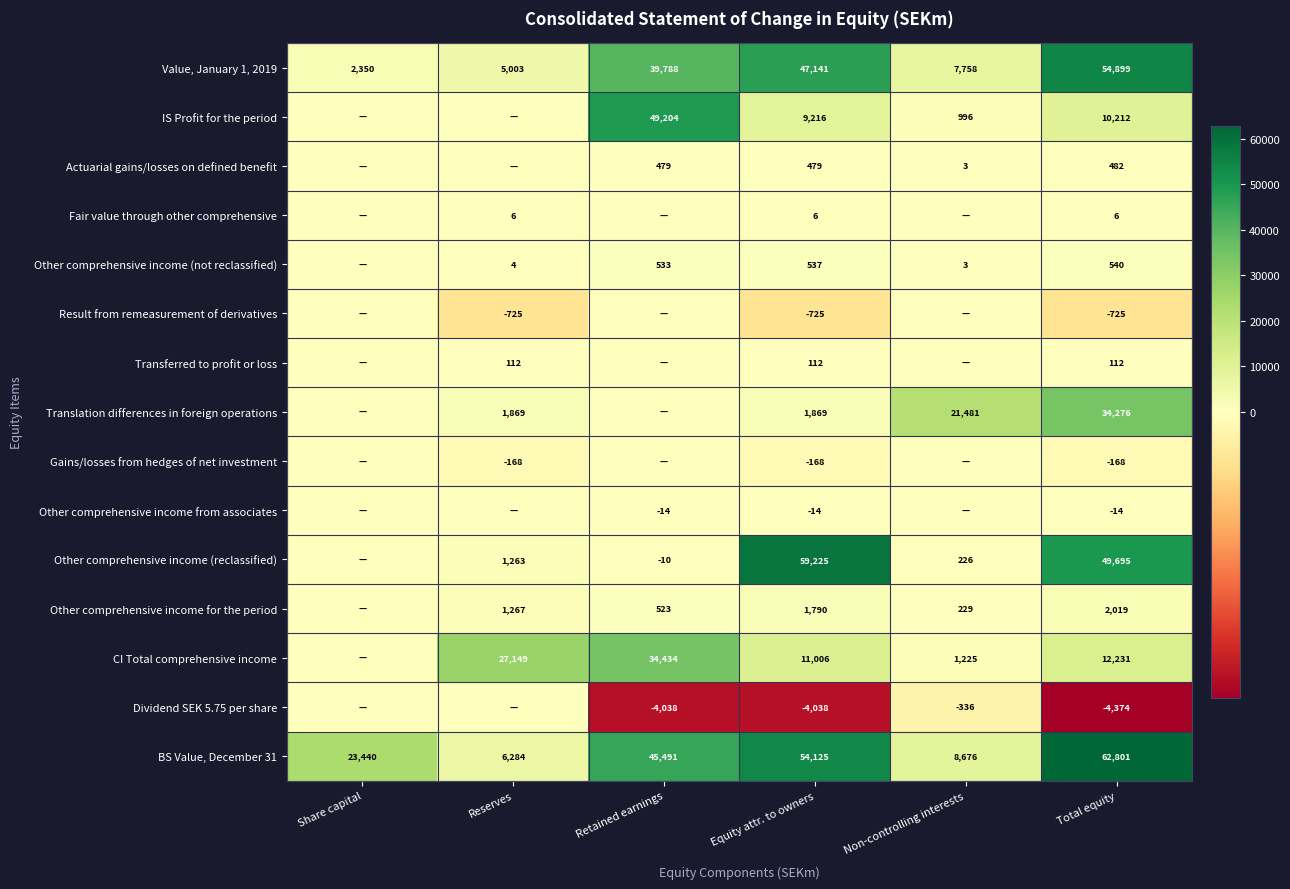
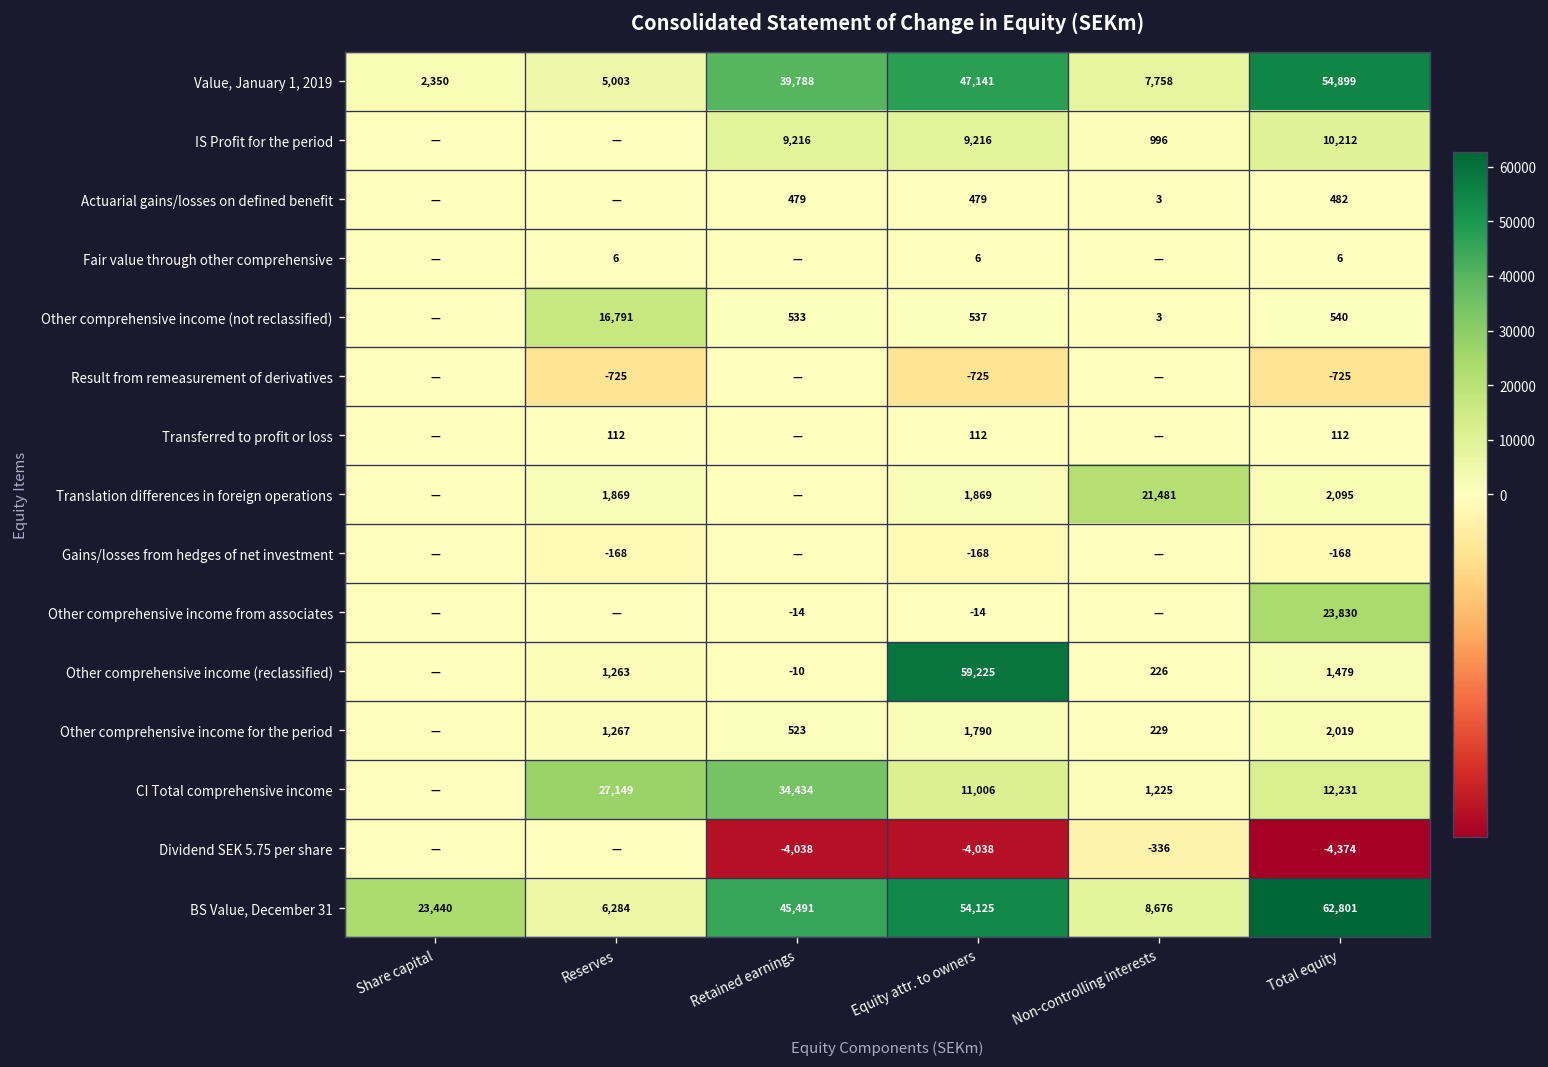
IS Profit for the period, Retained earnings: 49,204 -> 9,216
Other comprehensive income (not reclassified), Reserves: 4 -> 16,791
Translation differences in foreign operations, Total equity: 34,276 -> 2,095
Other comprehensive income from associates, Total equity: -14 -> 23,830
Other comprehensive income (reclassified), Total equity: 49,695 -> 1,479
